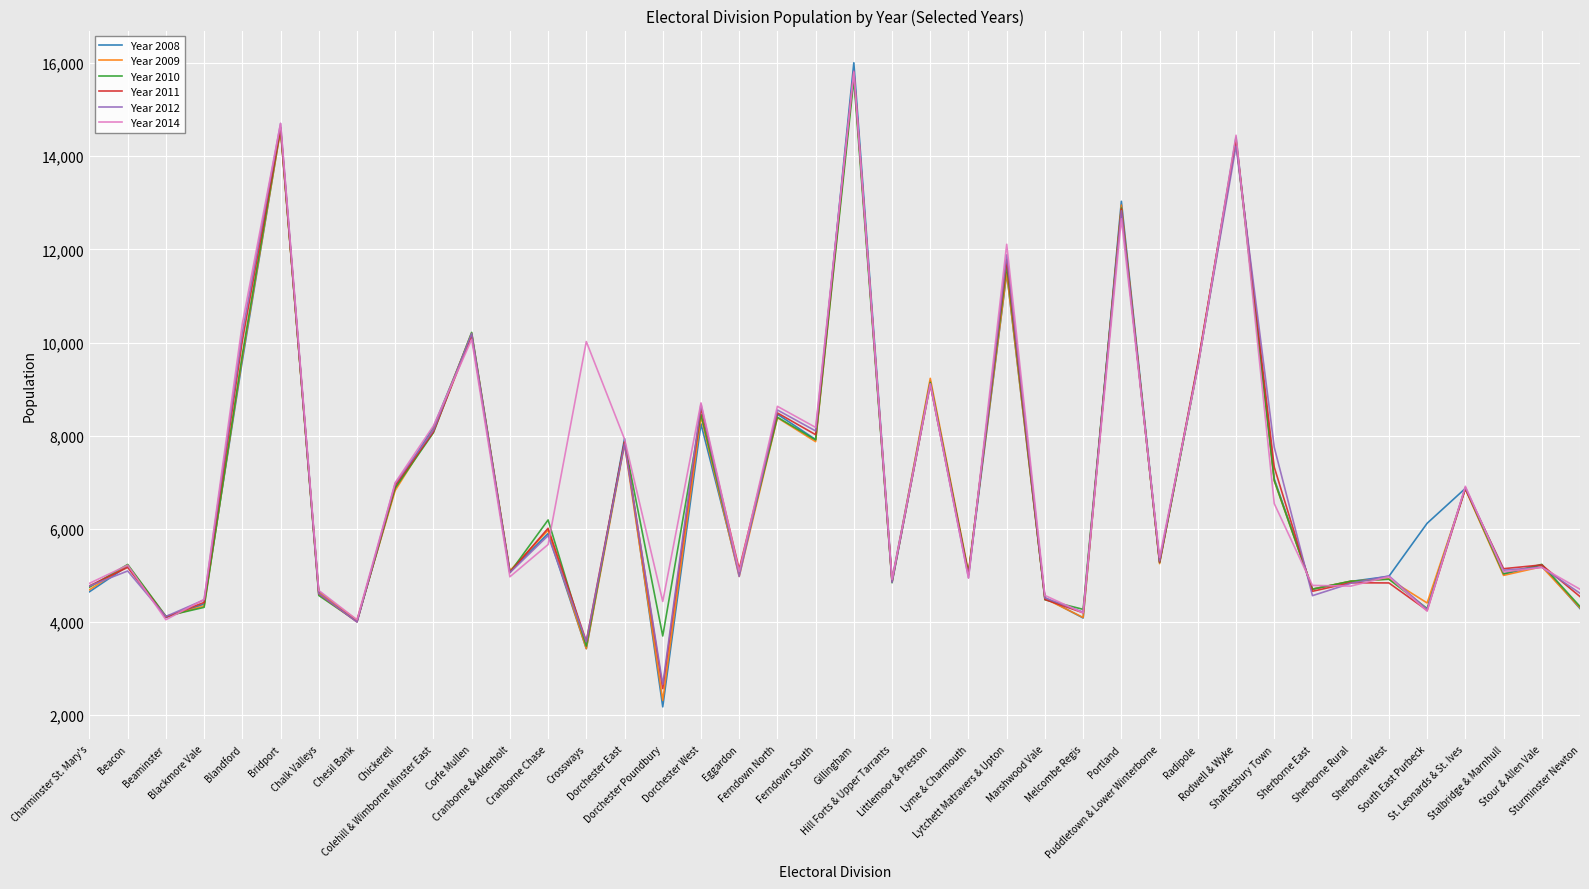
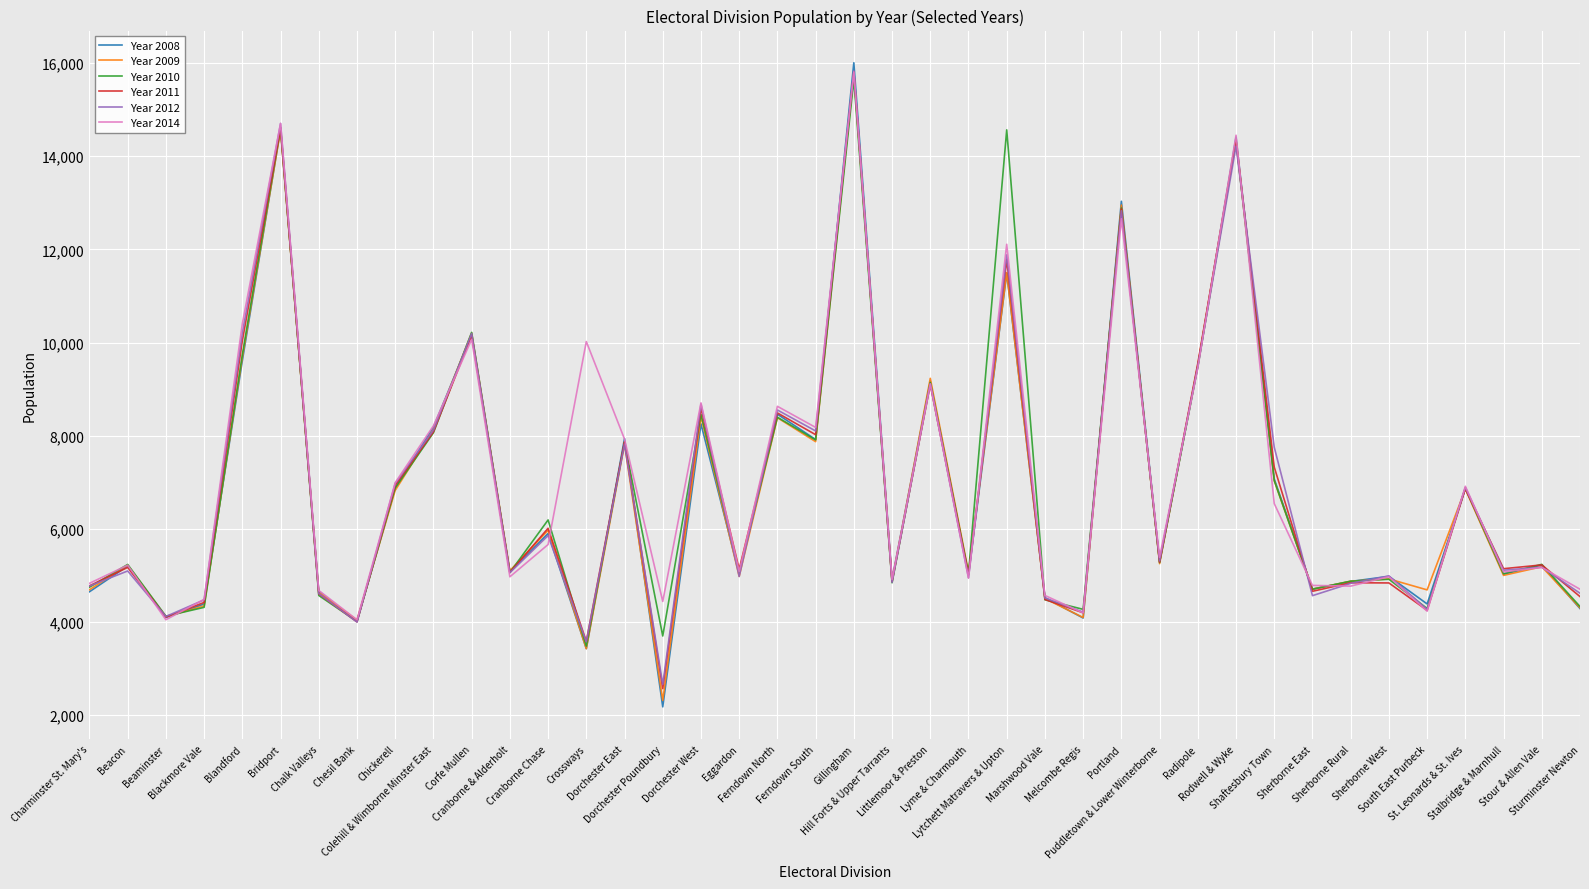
Year 2010, Lytchett Matravers & Upton: 11,700 -> 14,600
Year 2008, South East Purbeck: 6,100 -> 4,400
Year 2009, South East Purbeck: 4,400 -> 4,700
